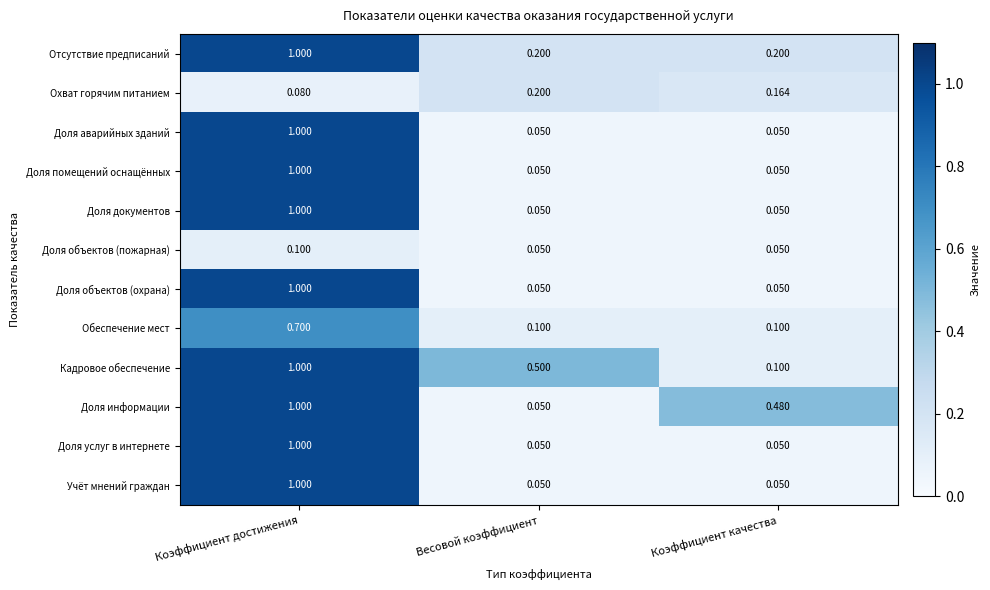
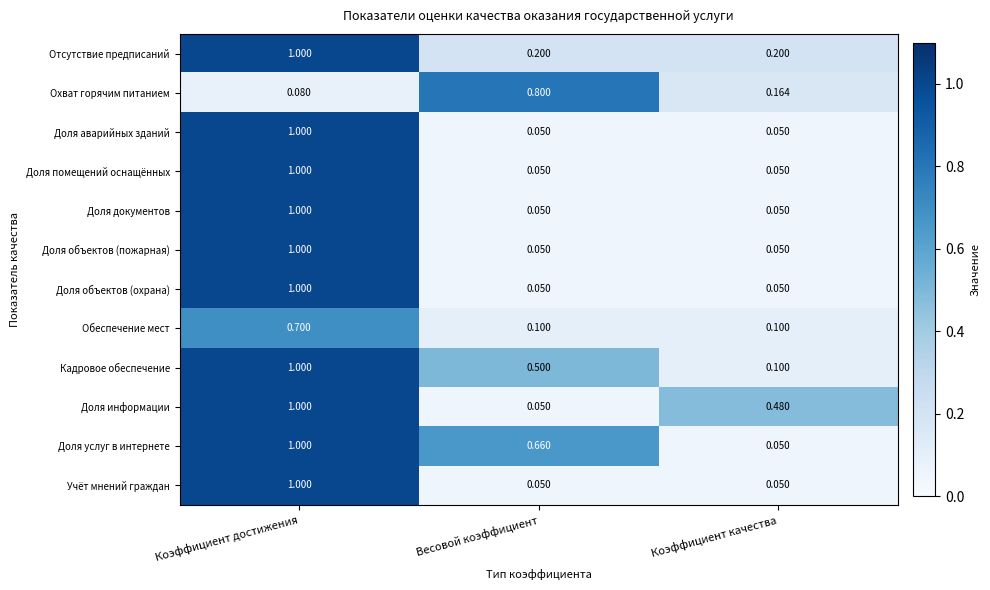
Охват горячим питанием, Весовой коэффициент: 0.200 -> 0.800
Доля объектов (пожарная), Коэффициент достижения: 0.100 -> 1.000
Доля услуг в интернете, Весовой коэффициент: 0.050 -> 0.660
